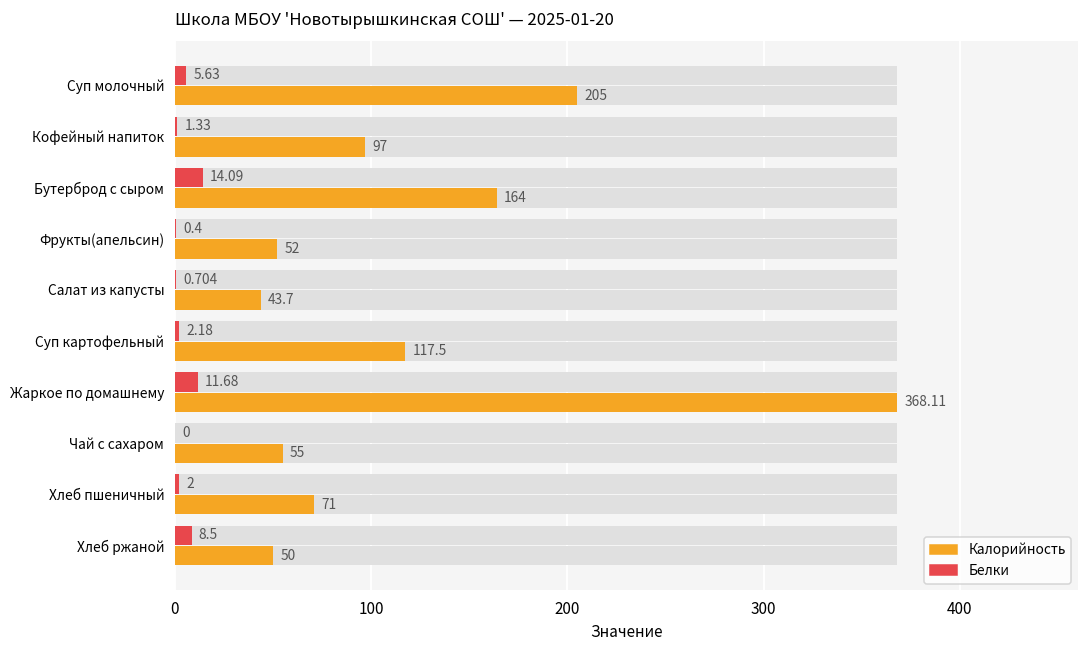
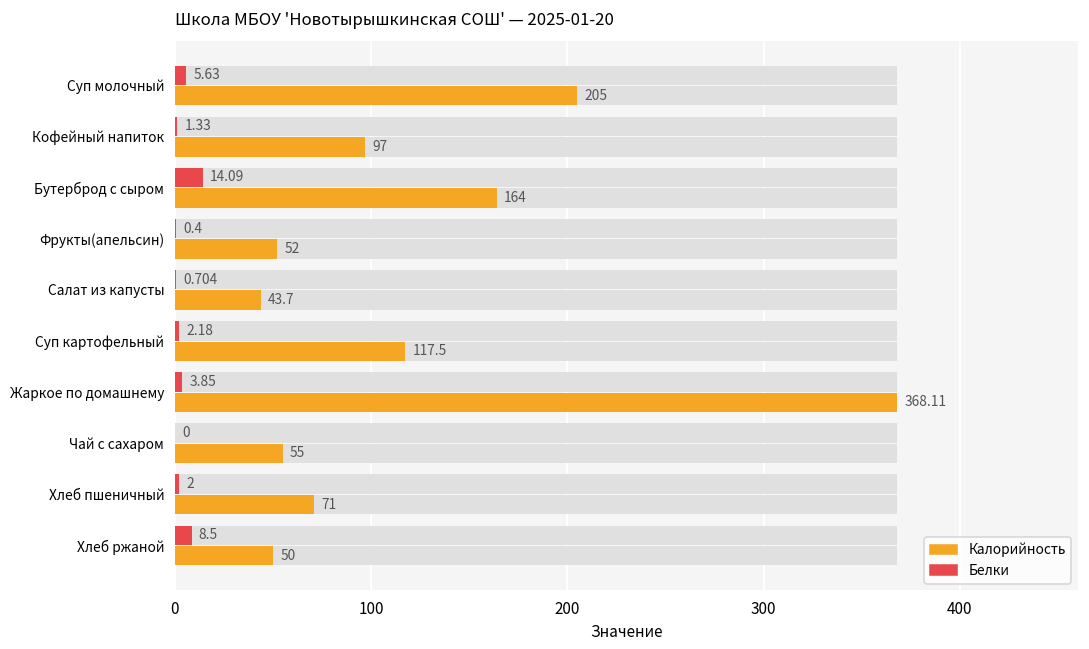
Белки, Жаркое по домашнему: 11.68 -> 3.85
